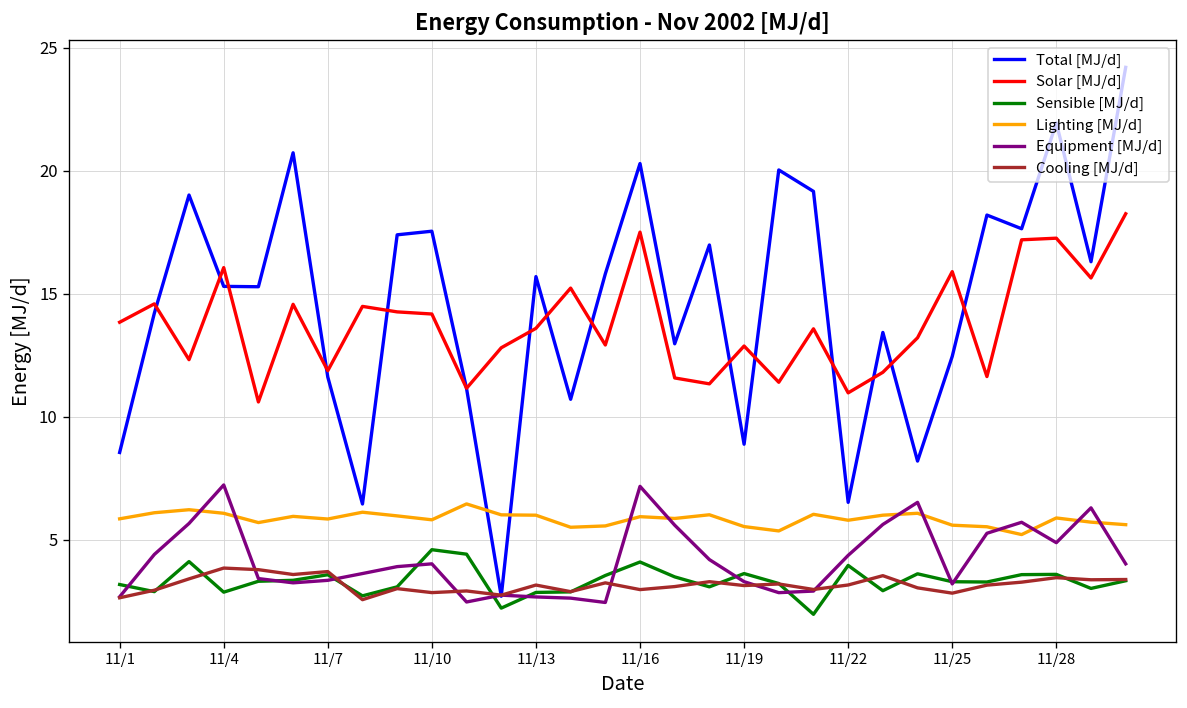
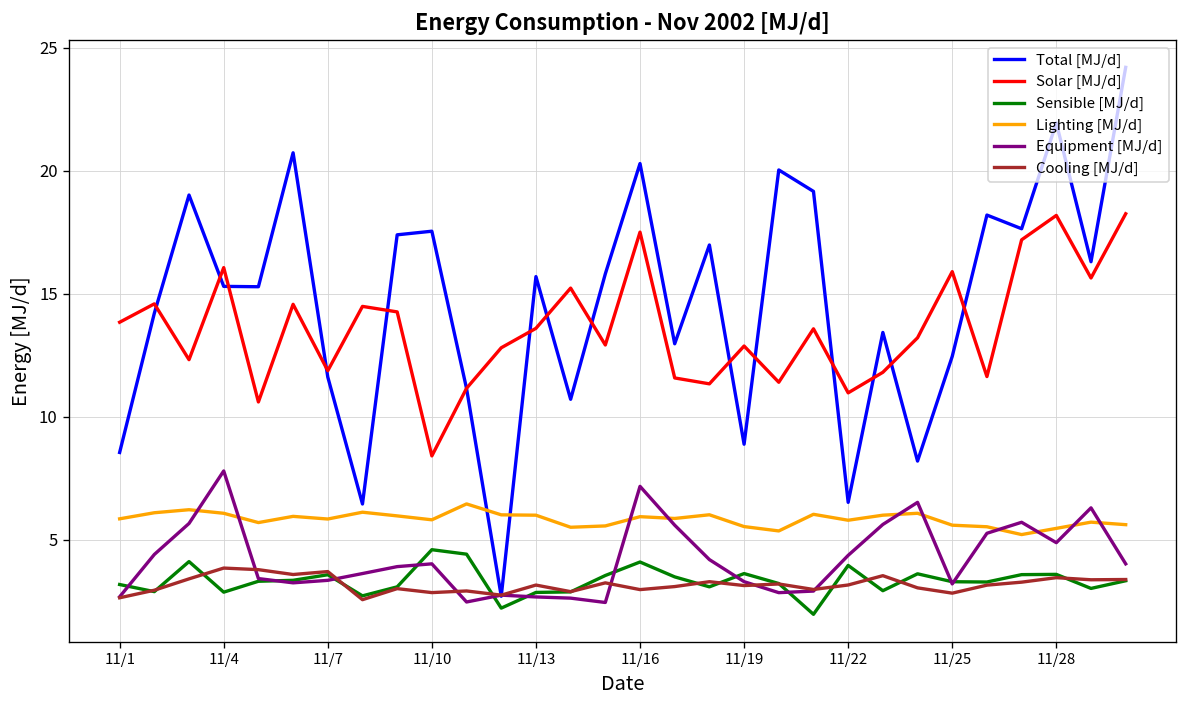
Equipment [MJ/d], 11/4: 7.2 -> 7.8
Solar [MJ/d], 11/10: 14.2 -> 8.4
Solar [MJ/d], 11/28: 17.3 -> 18.2
Lighting [MJ/d], 11/28: 5.9 -> 5.5
